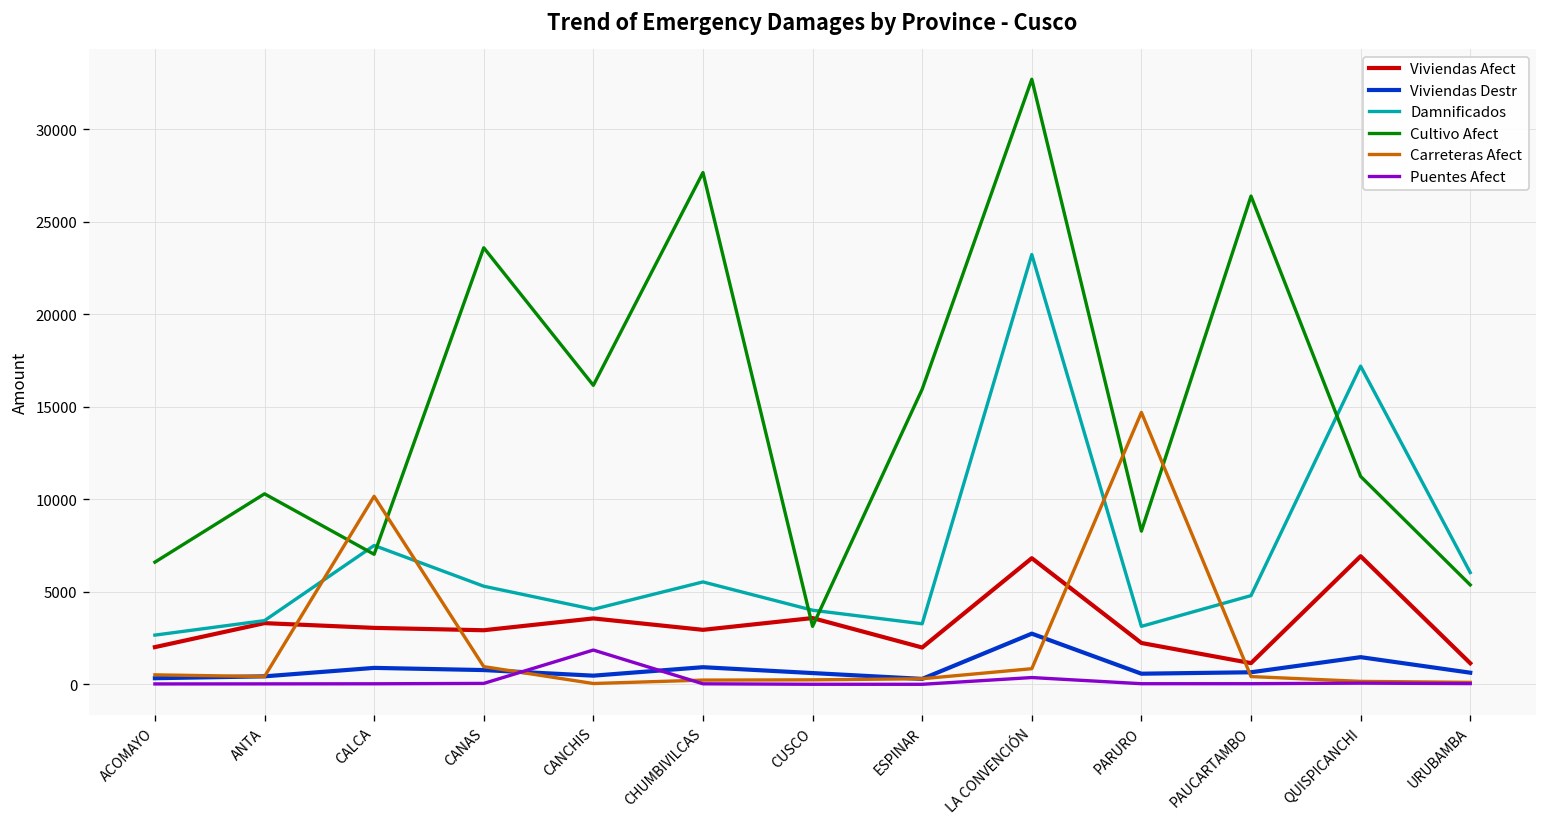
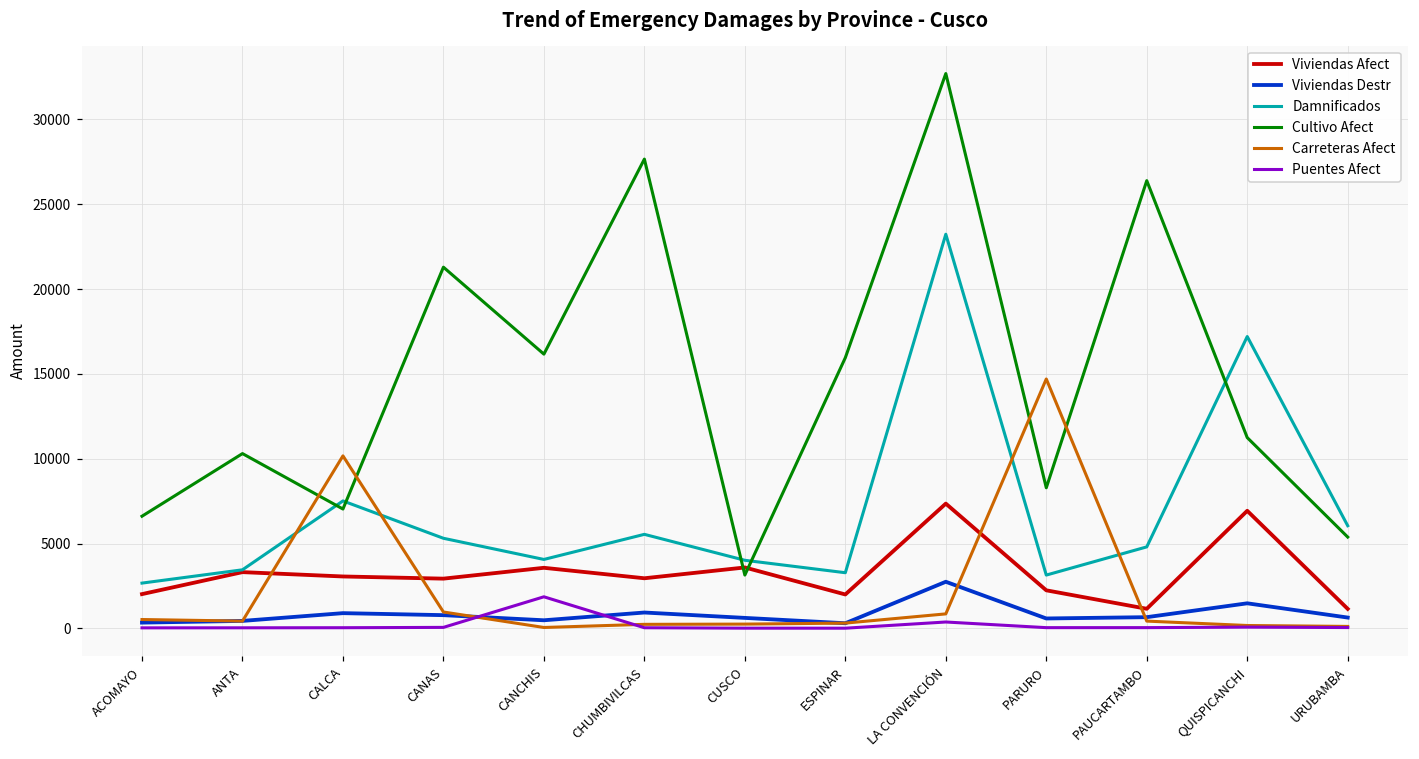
Cultivo Afect, CANAS: 23600 -> 21300
Viviendas Afect, LA CONVENCIÓN: 6800 -> 7400
